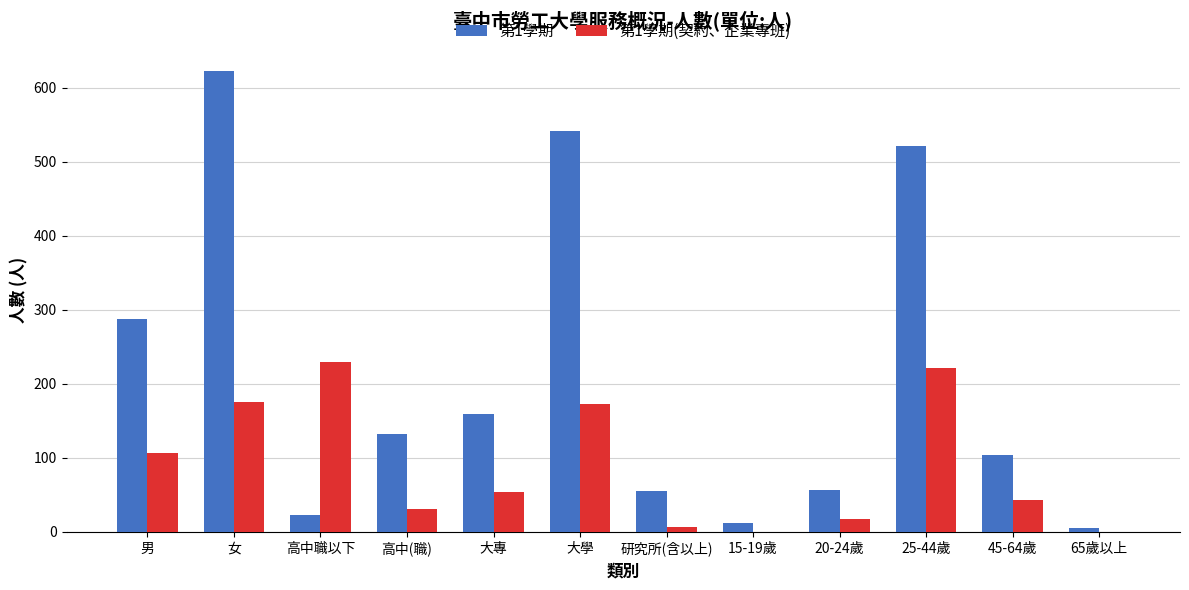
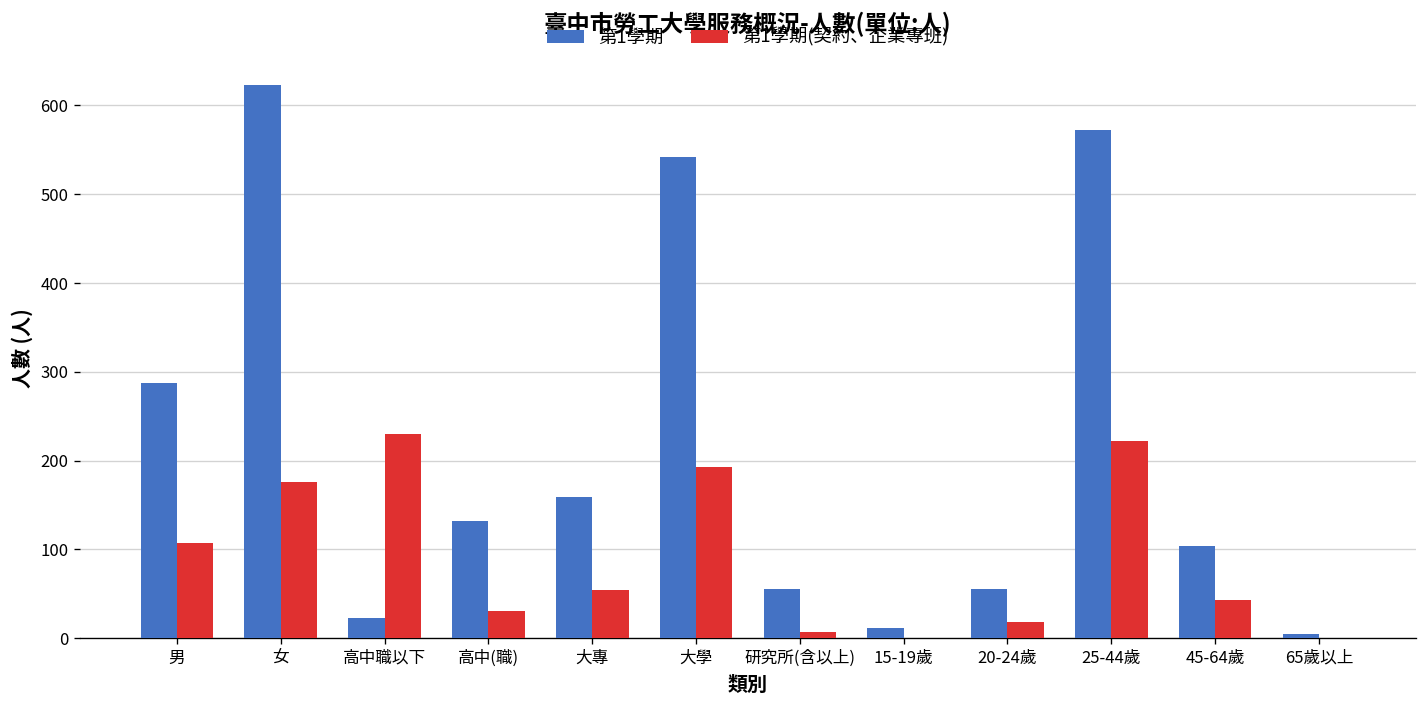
第1學期(契約、企業專班), 大學: 170 -> 190
第1學期, 25-44歲: 520 -> 570
